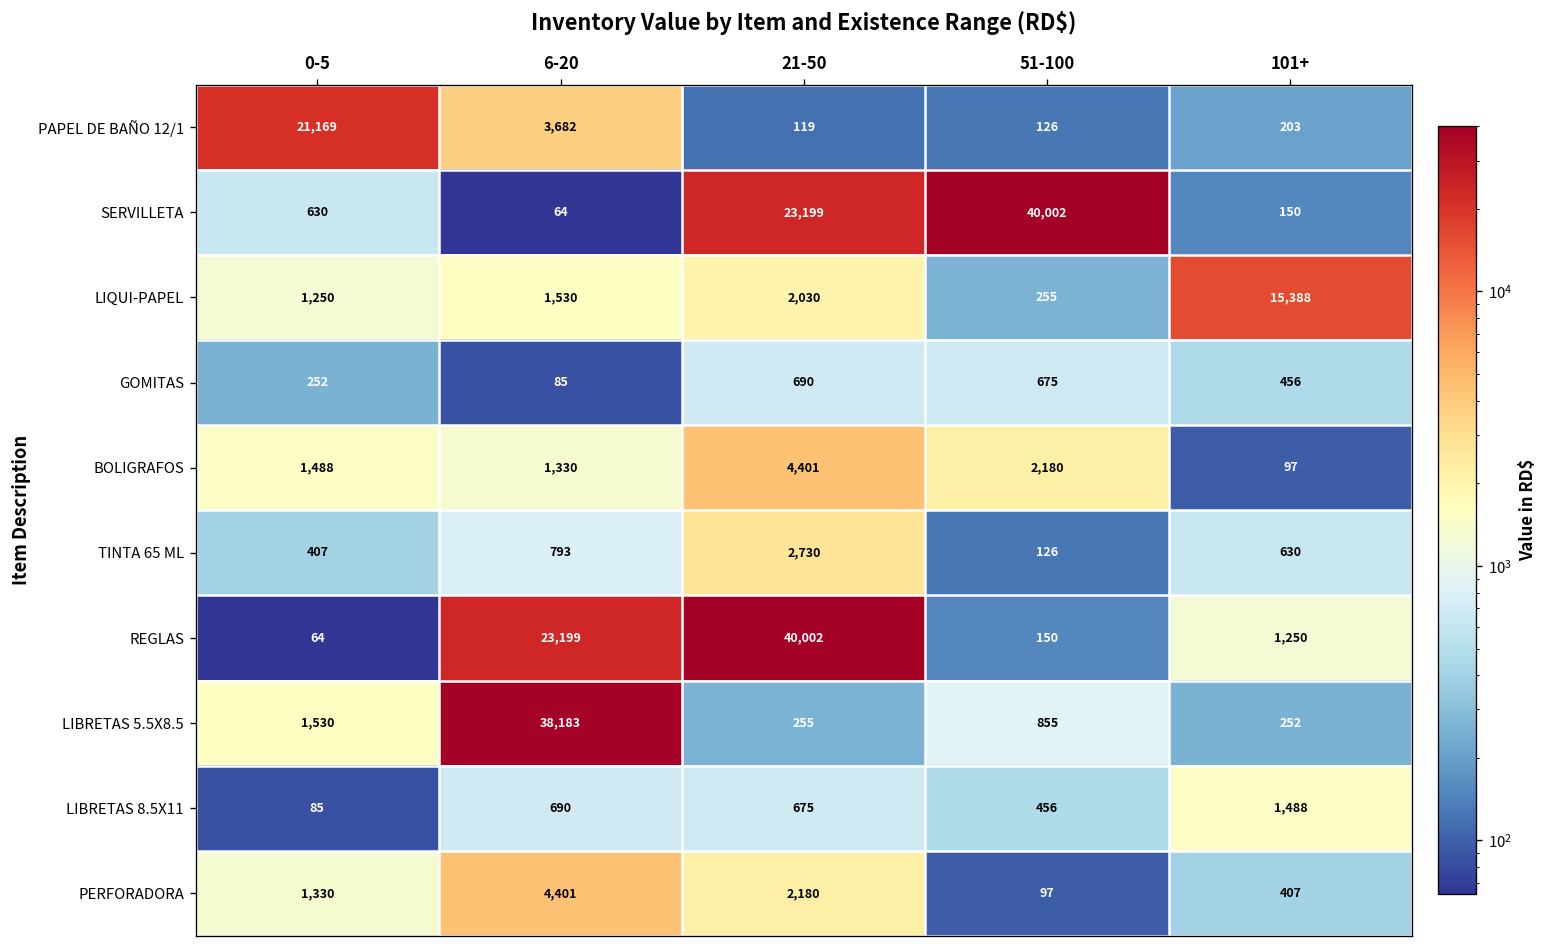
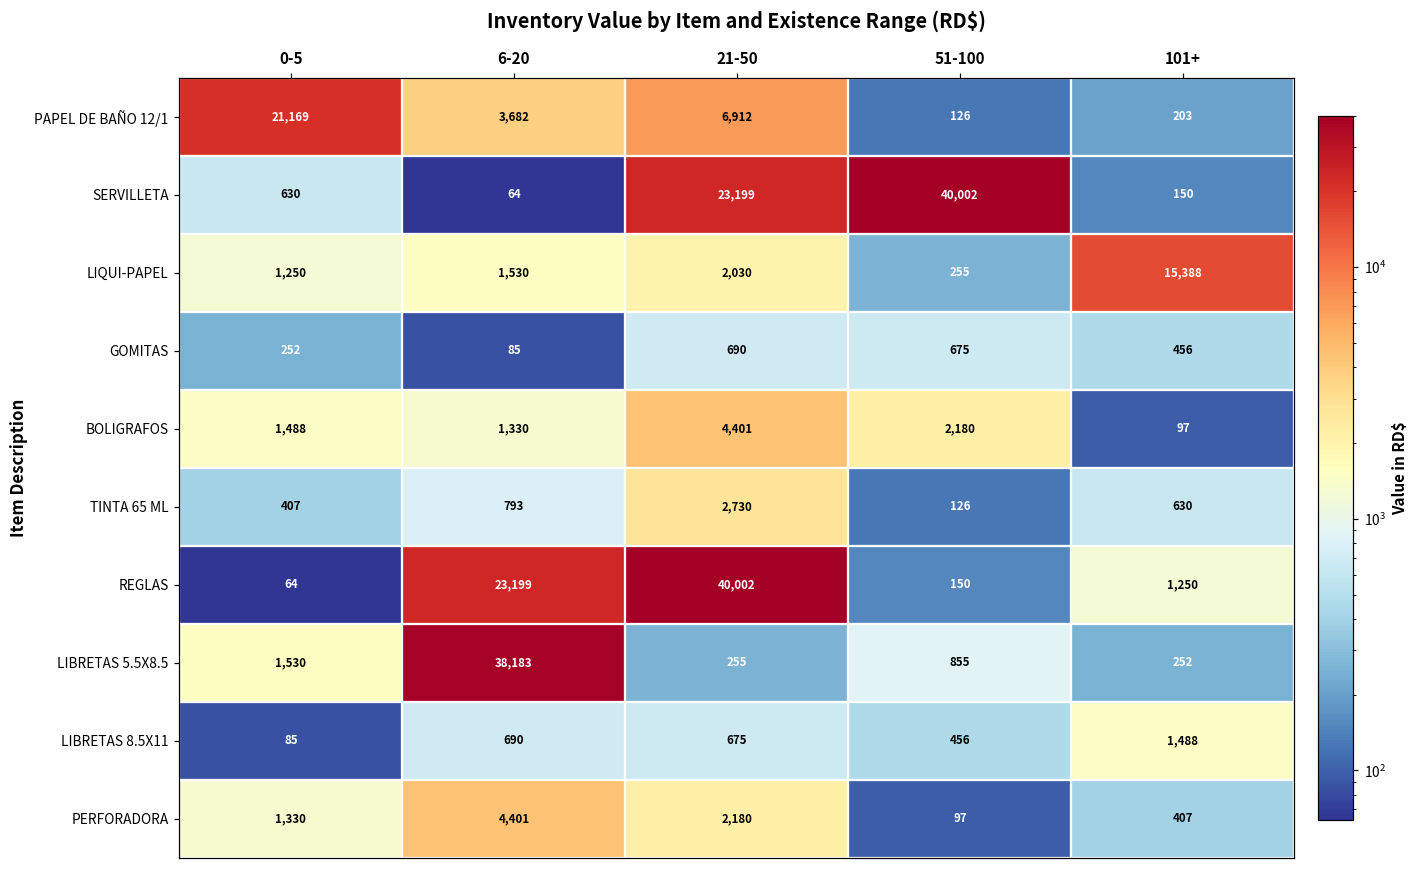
PAPEL DE BAÑO 12/1, 21-50: 119 -> 6,912
